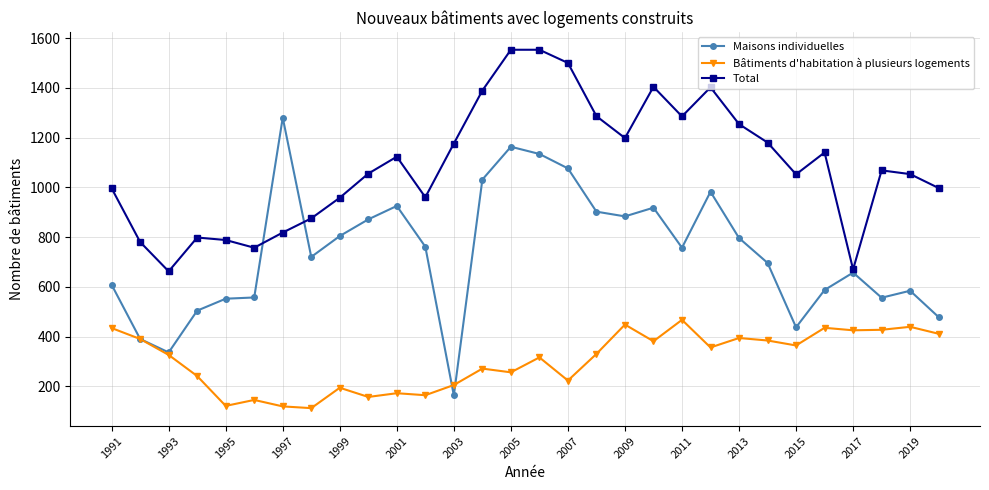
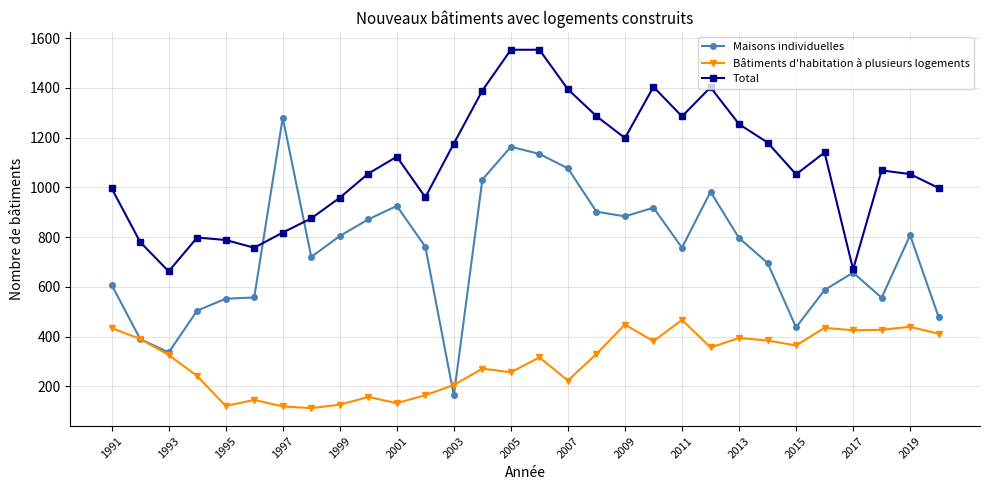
Bâtiments d'habitation à plusieurs logements, 1999: 190 -> 130
Bâtiments d'habitation à plusieurs logements, 2001: 170 -> 130
Total, 2007: 1500 -> 1390
Maisons individuelles, 2019: 580 -> 810
